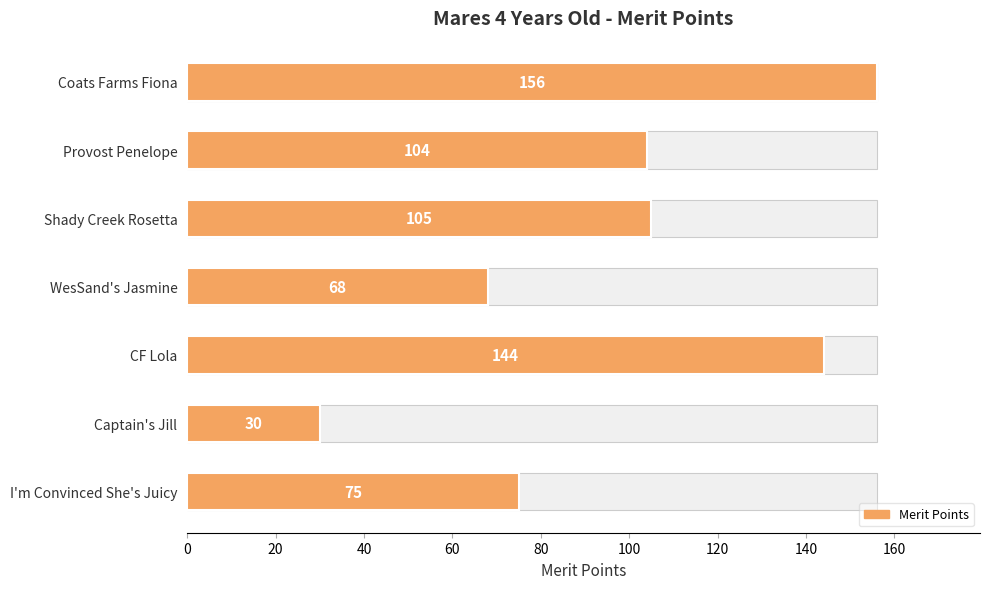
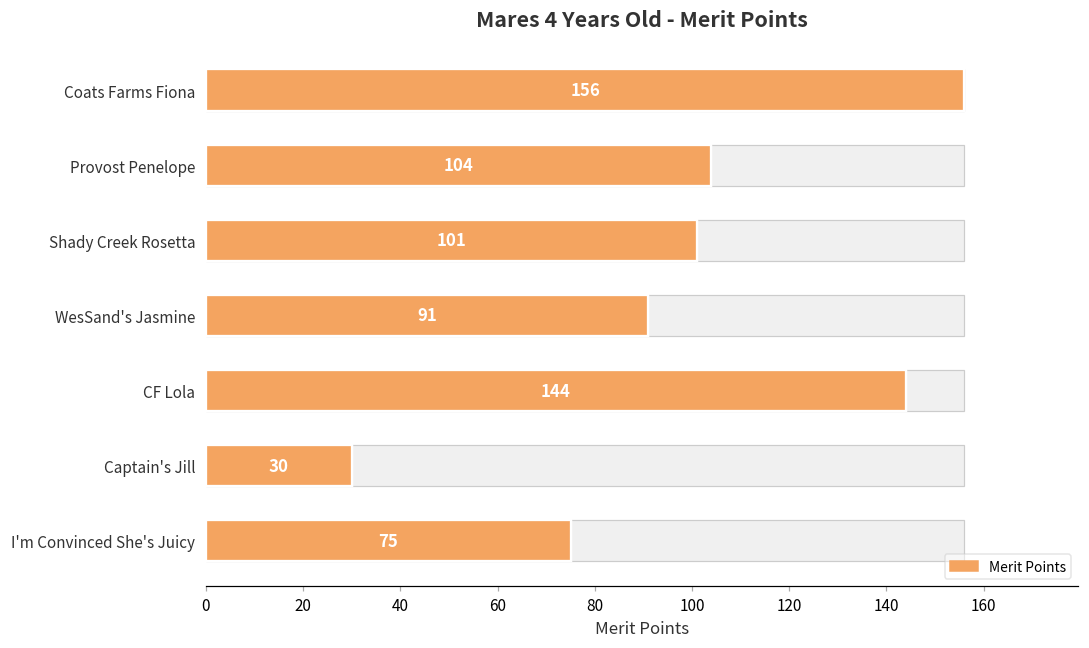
Merit Points, Shady Creek Rosetta: 105 -> 101
Merit Points, WesSand's Jasmine: 68 -> 91
